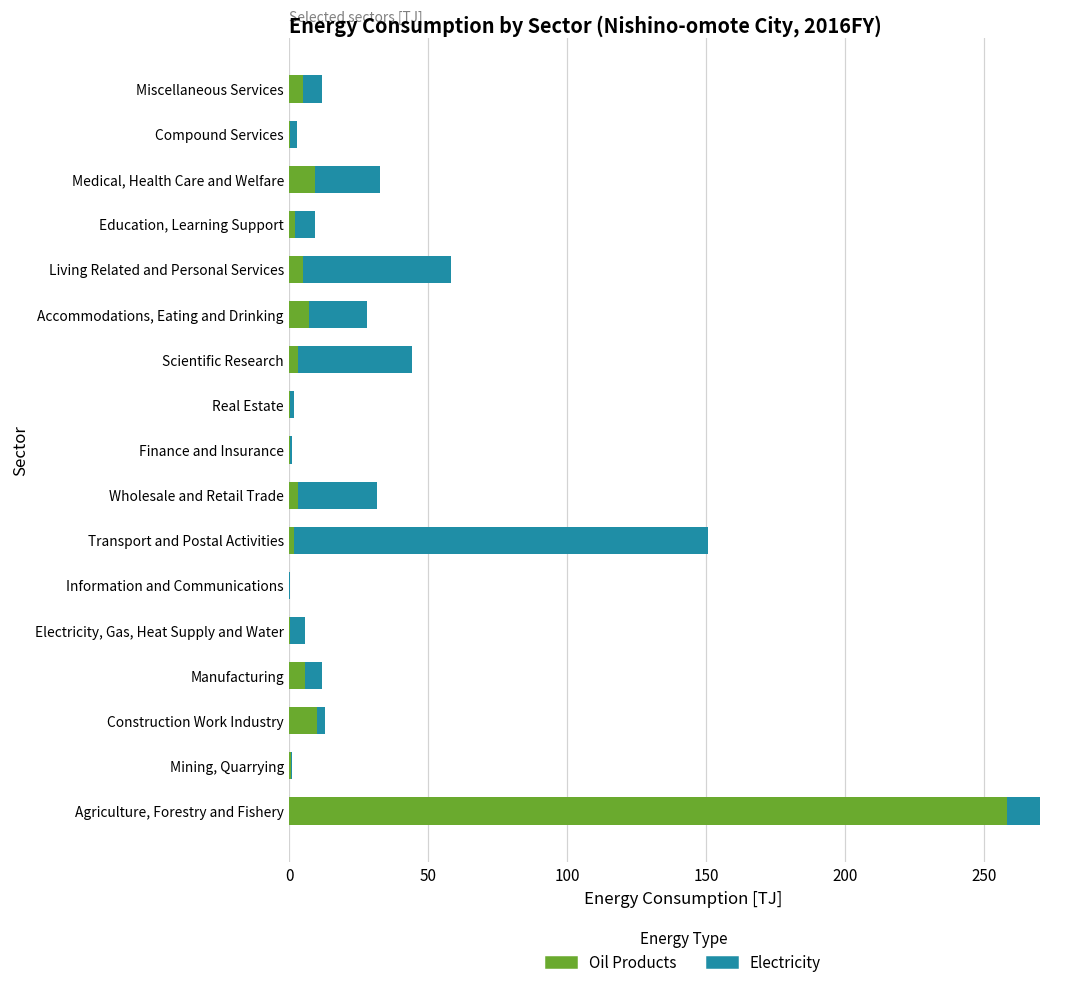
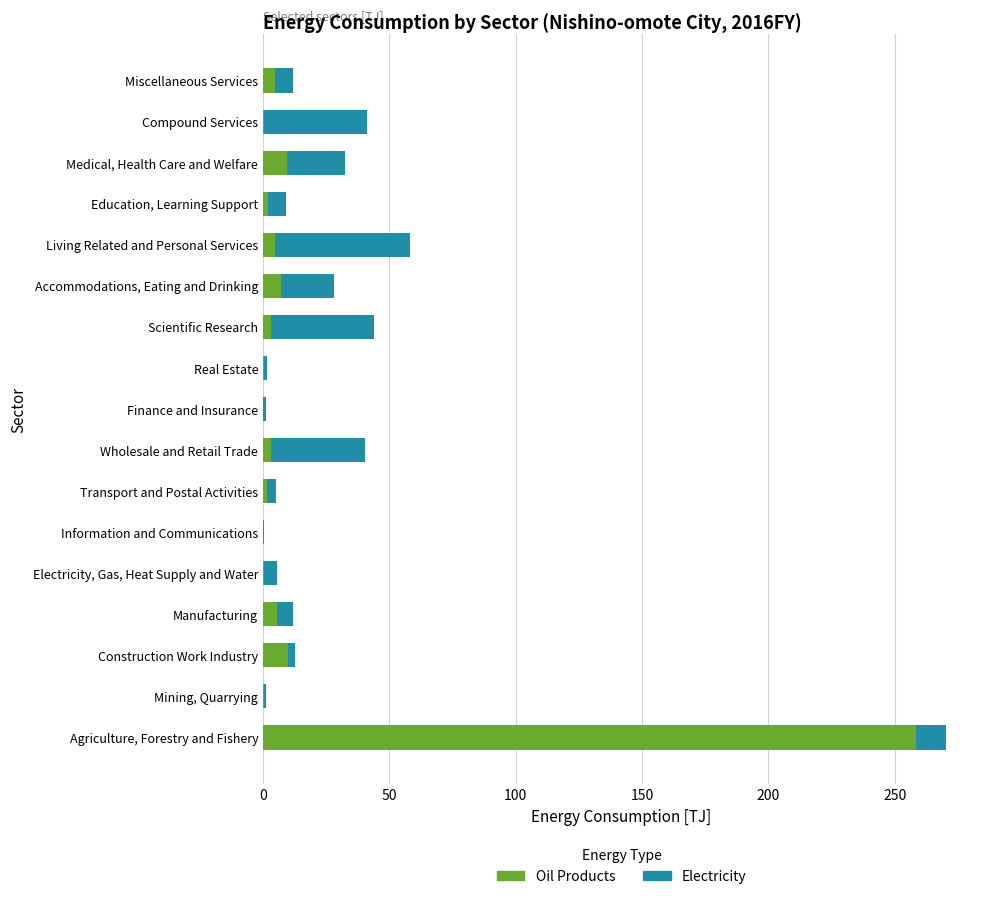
Electricity, Compound Services: 2 -> 41
Electricity, Wholesale and Retail Trade: 28 -> 37
Electricity, Transport and Postal Activities: 149 -> 3
